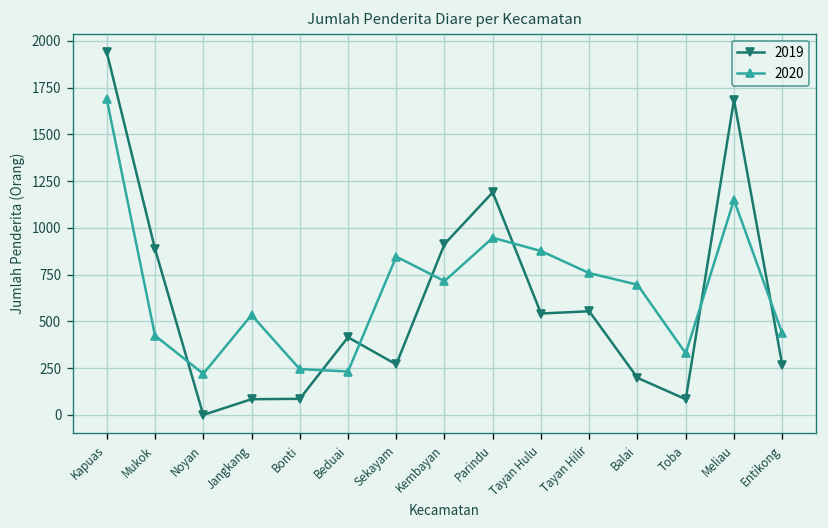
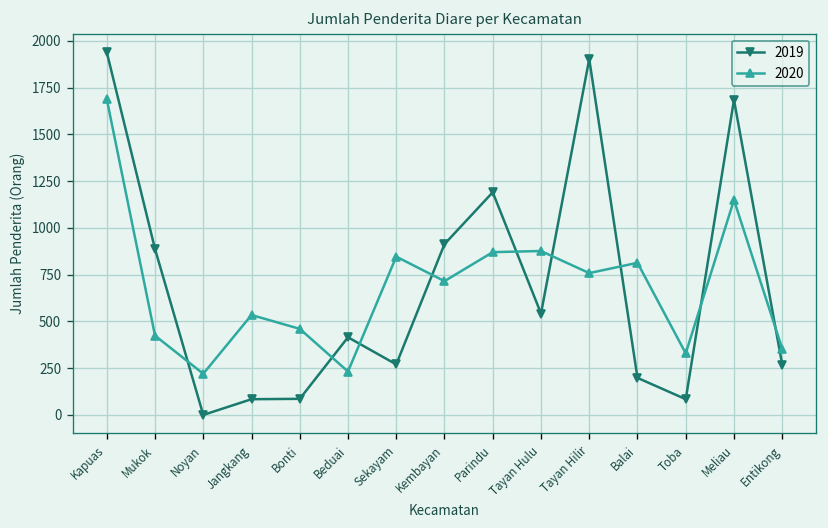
2020, Bonti: 250 -> 460
2020, Parindu: 950 -> 870
2019, Tayan Hilir: 550 -> 1900
2020, Balai: 700 -> 810
2020, Entikong: 440 -> 350
